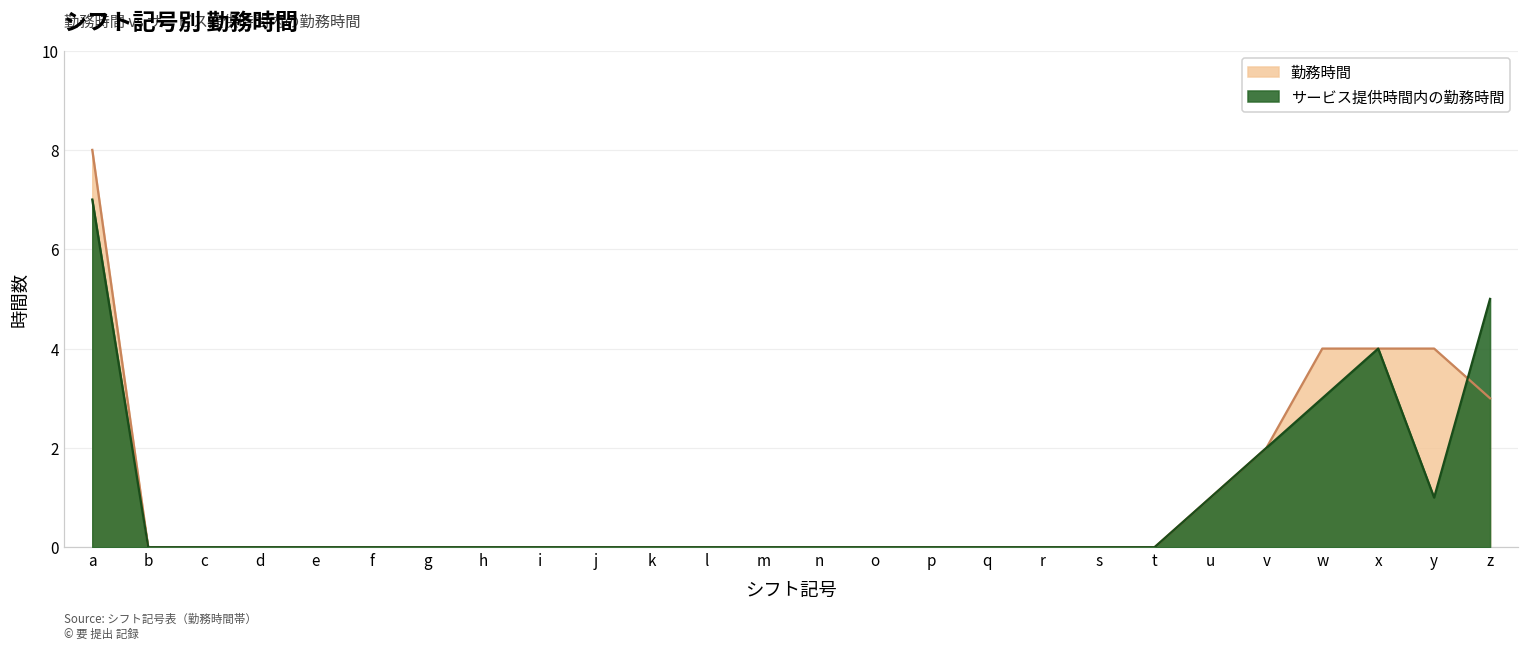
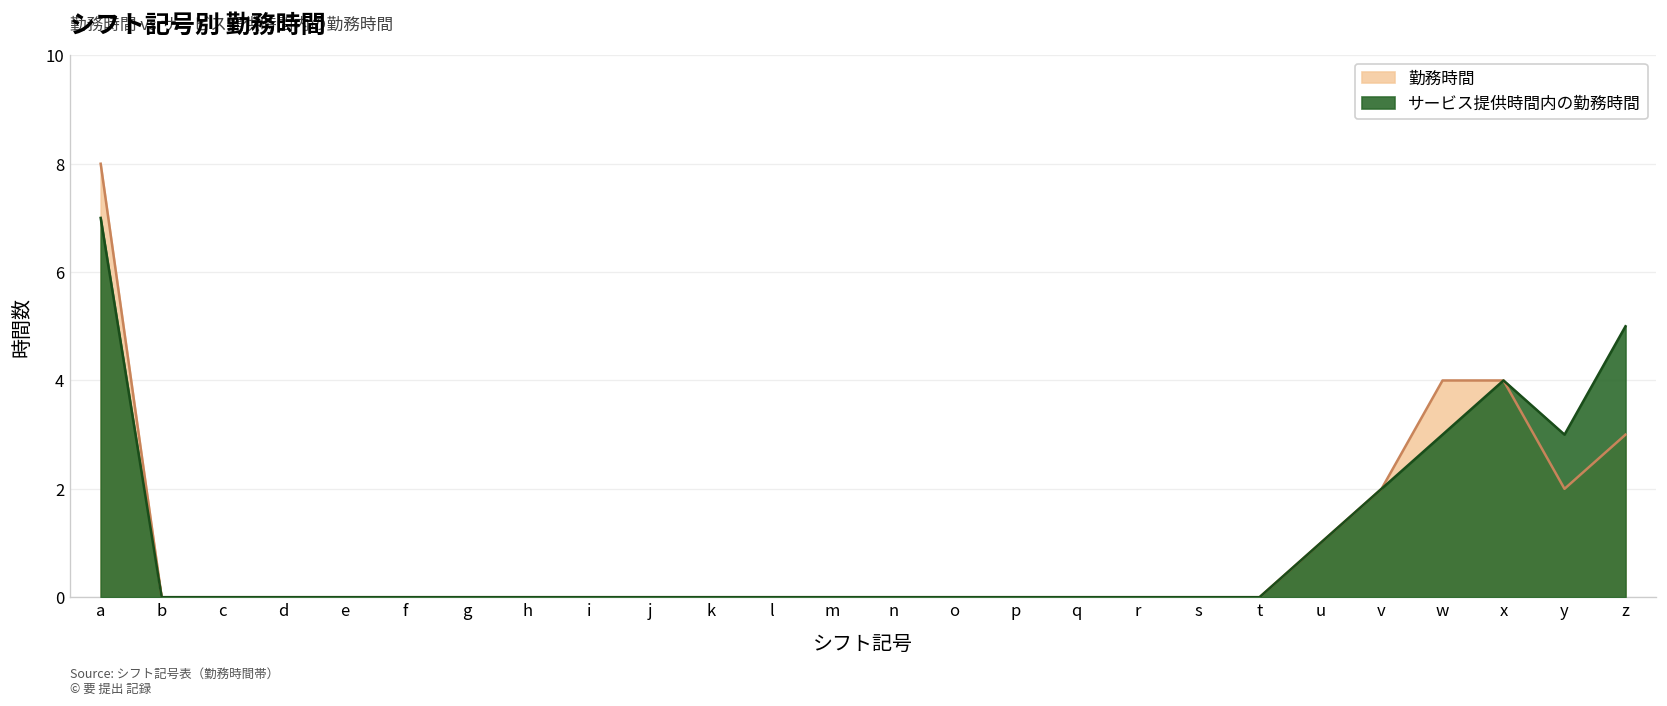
勤務時間, y: 4 -> 2
サービス提供時間内の勤務時間, y: 1 -> 3
